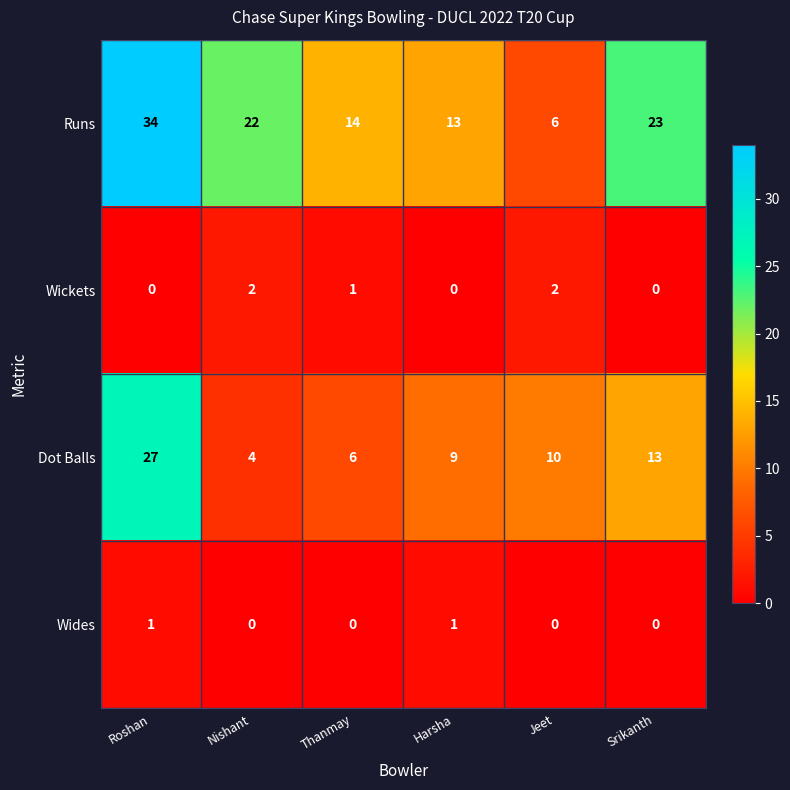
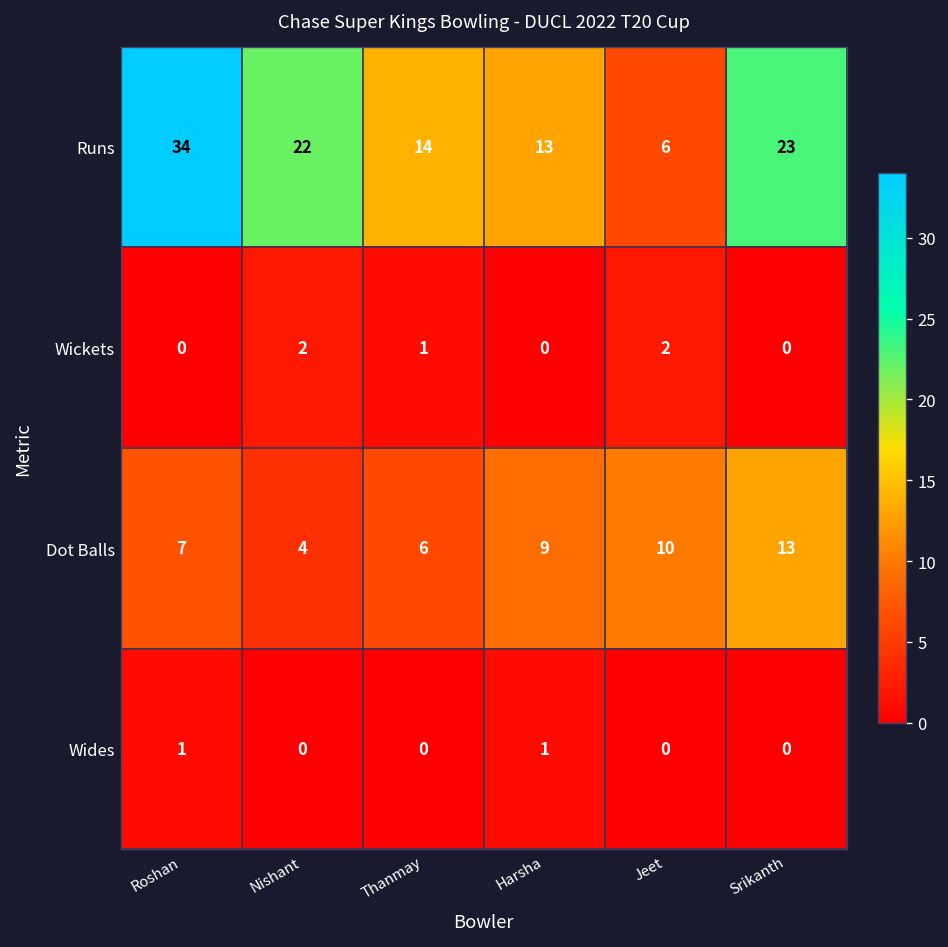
Dot Balls, Roshan: 27 -> 7
